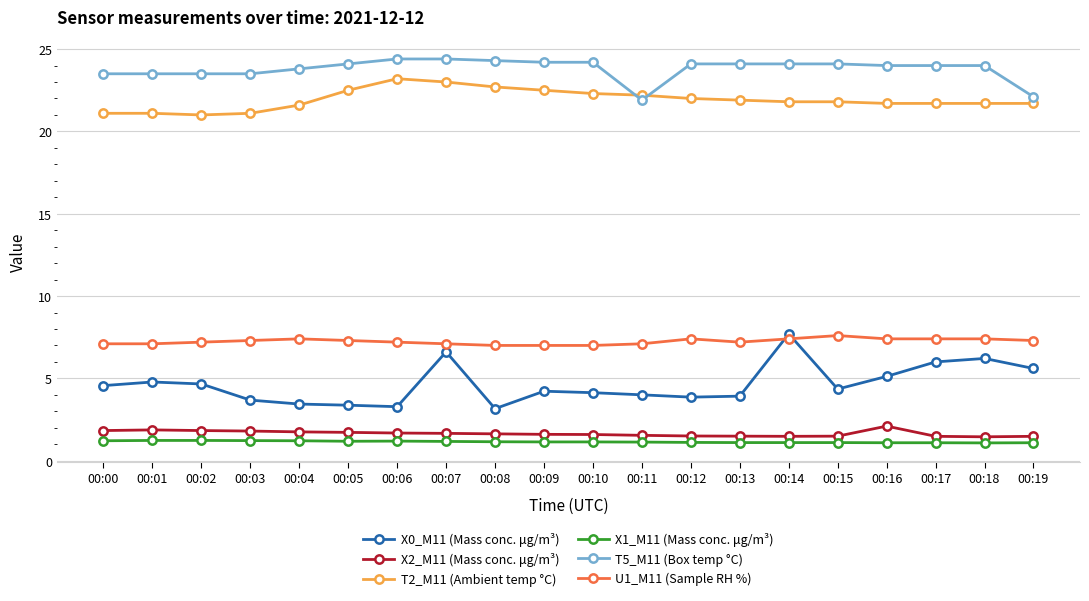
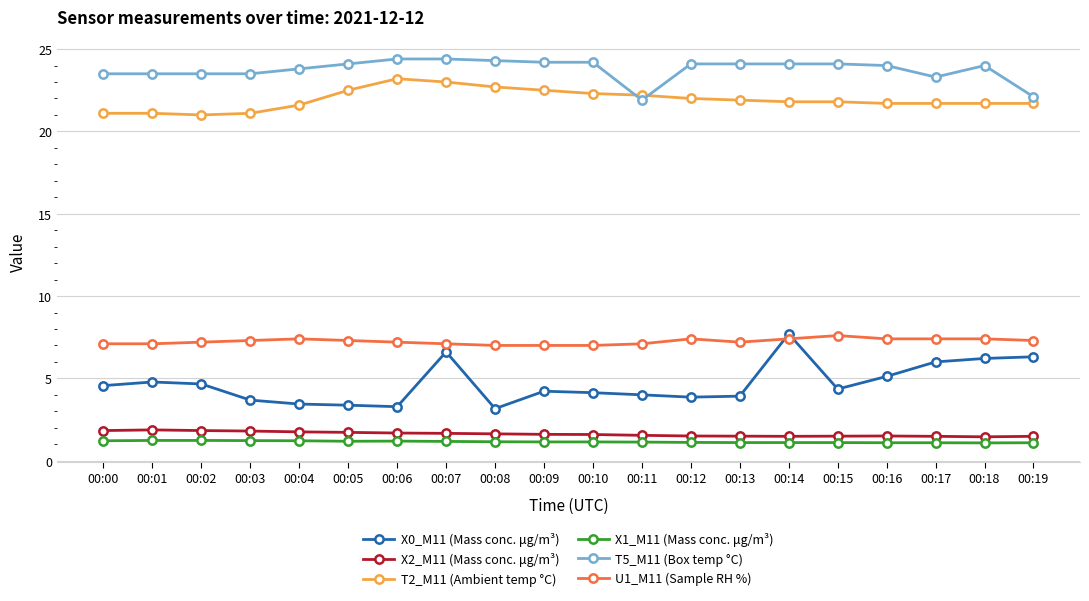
X2_M11 (Mass conc. μg/m³), 00:16: 2.1 -> 1.5
T5_M11 (Box temp °C), 00:17: 24.0 -> 23.3
X0_M11 (Mass conc. μg/m³), 00:19: 5.6 -> 6.3
